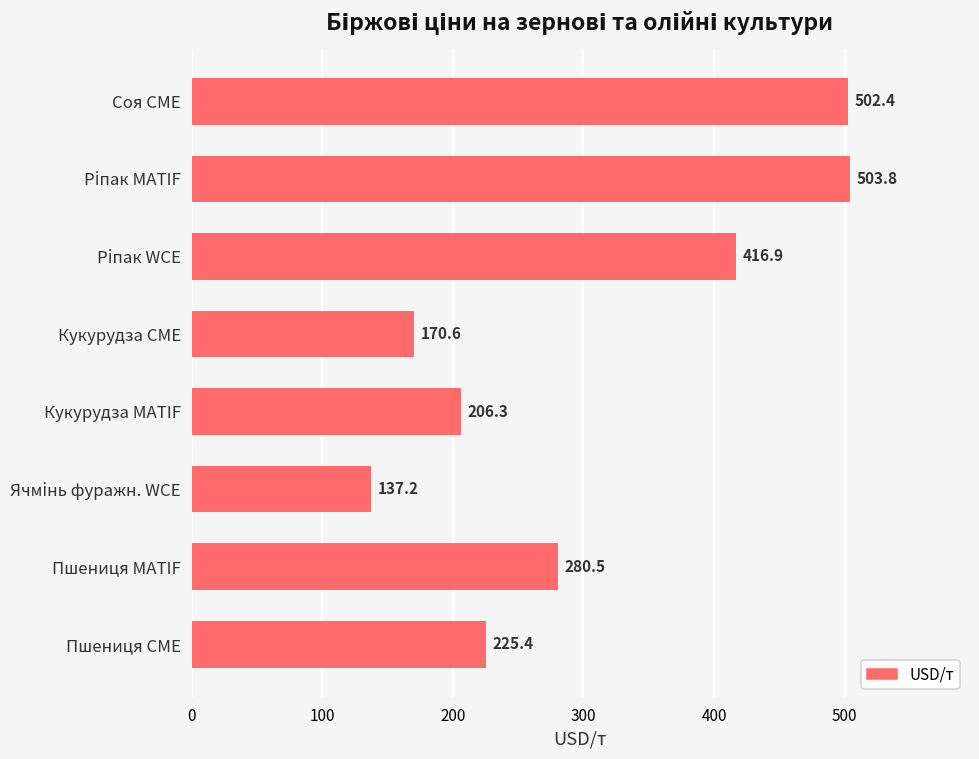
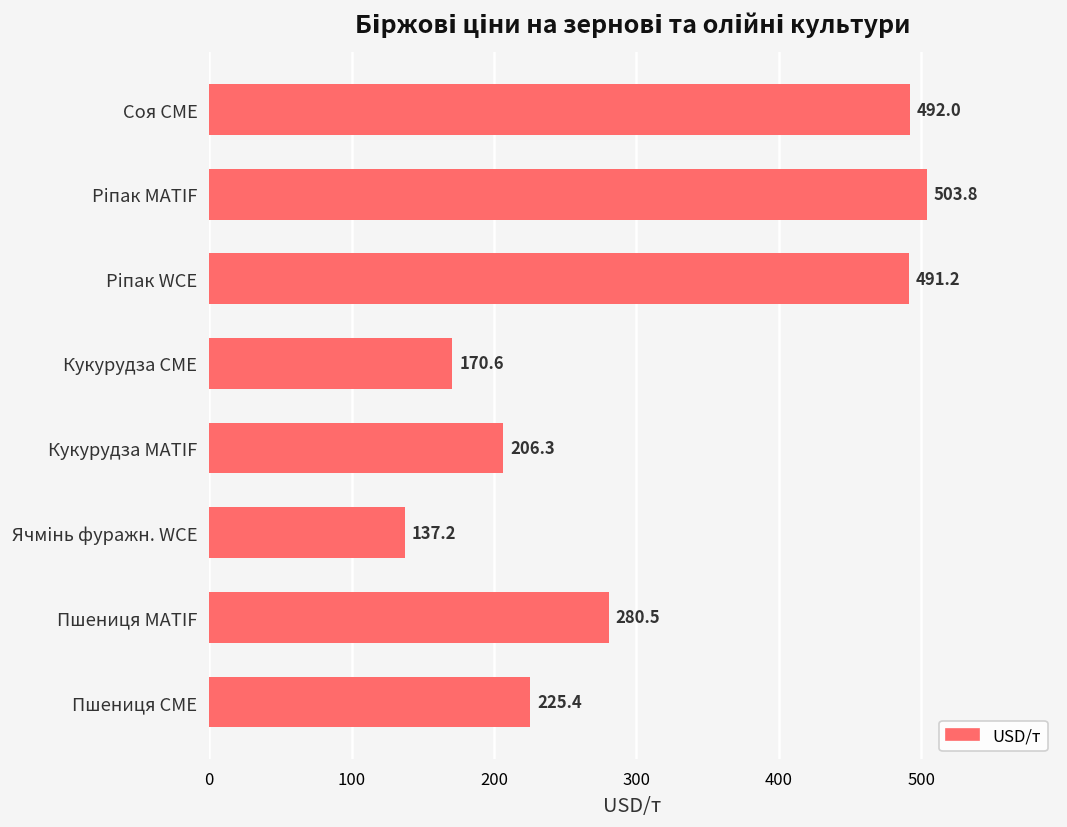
Соя CME: 502.4 -> 492.0
Ріпак WCE: 416.9 -> 491.2
